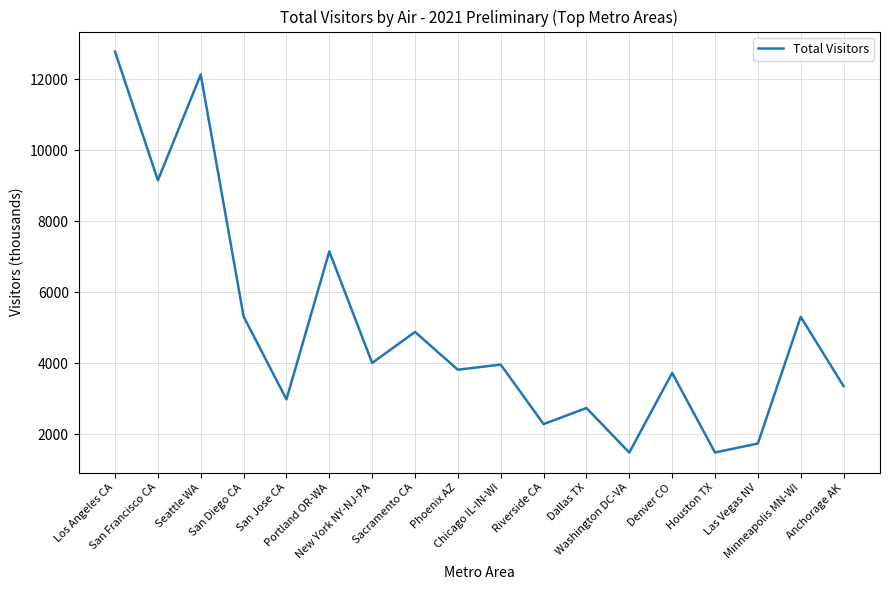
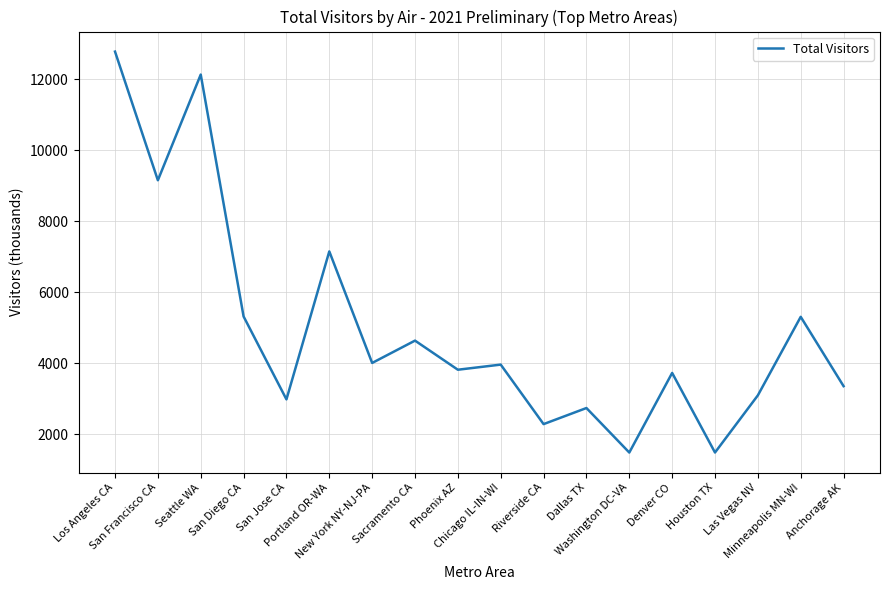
Sacramento CA: 4900 -> 4600
Las Vegas NV: 1700 -> 3100
